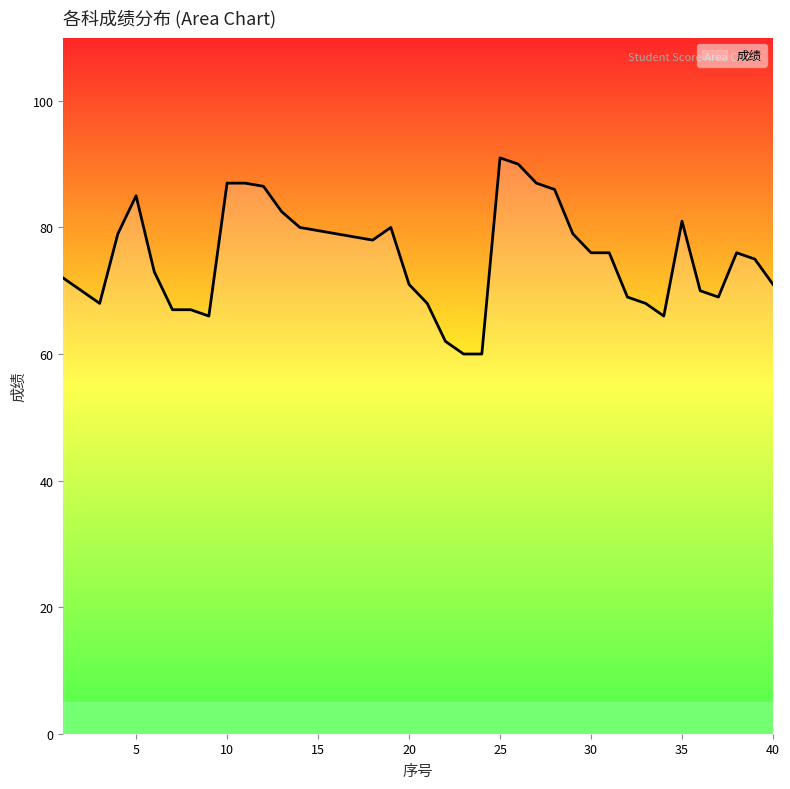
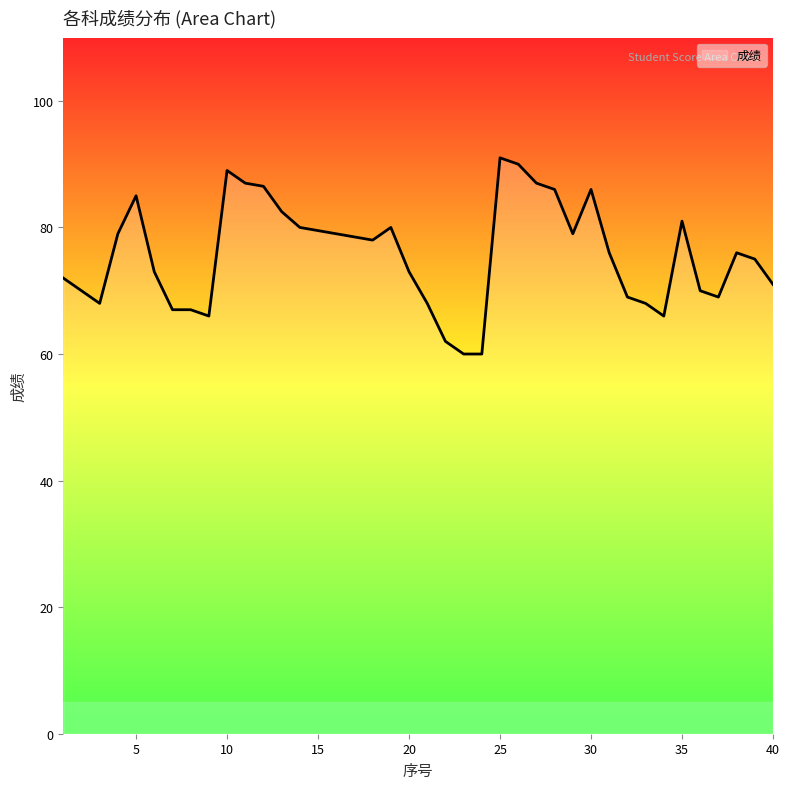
10: 87 -> 89
20: 71 -> 73
30: 76 -> 86
